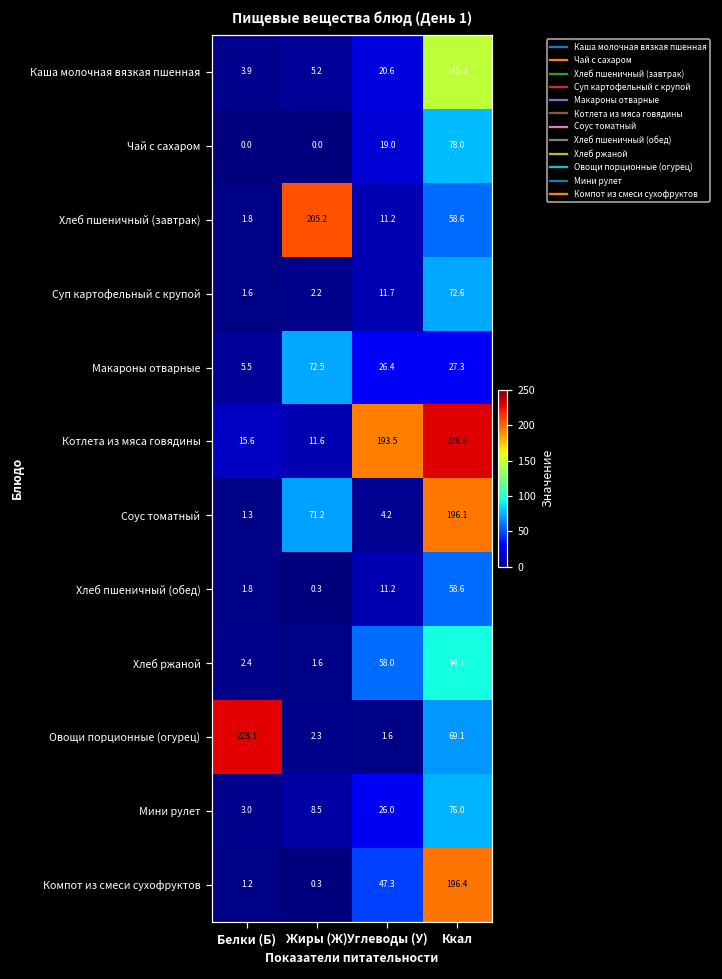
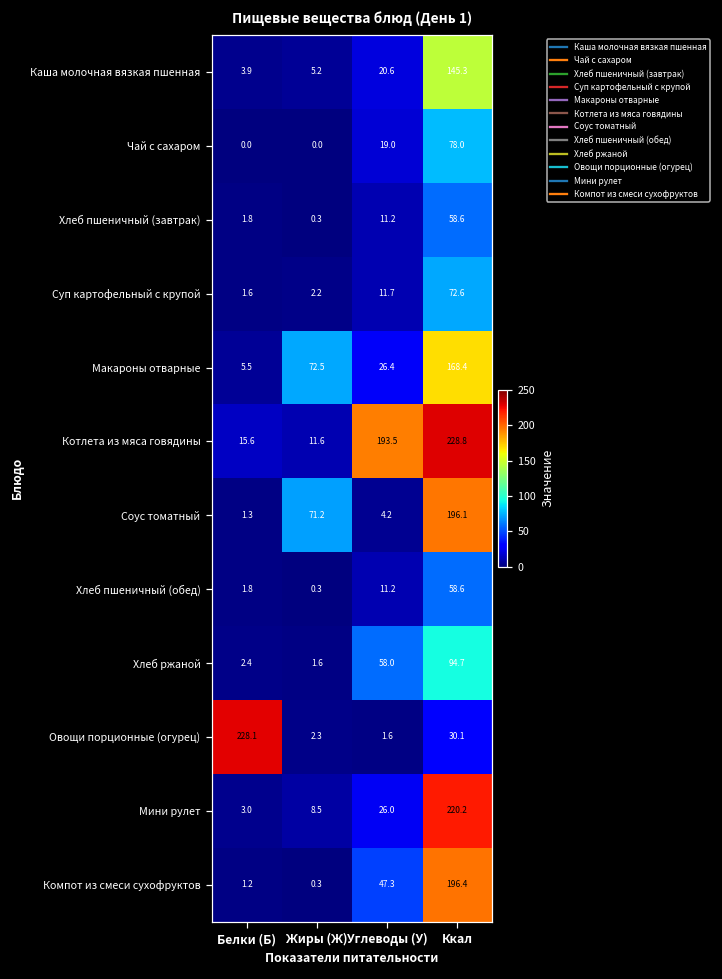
Хлеб пшеничный (завтрак), Жиры (Ж): 205.2 -> 0.3
Макароны отварные, Ккал: 27.3 -> 168.4
Овощи порционные (огурец), Ккал: 69.1 -> 30.1
Мини рулет, Ккал: 76.0 -> 220.2
